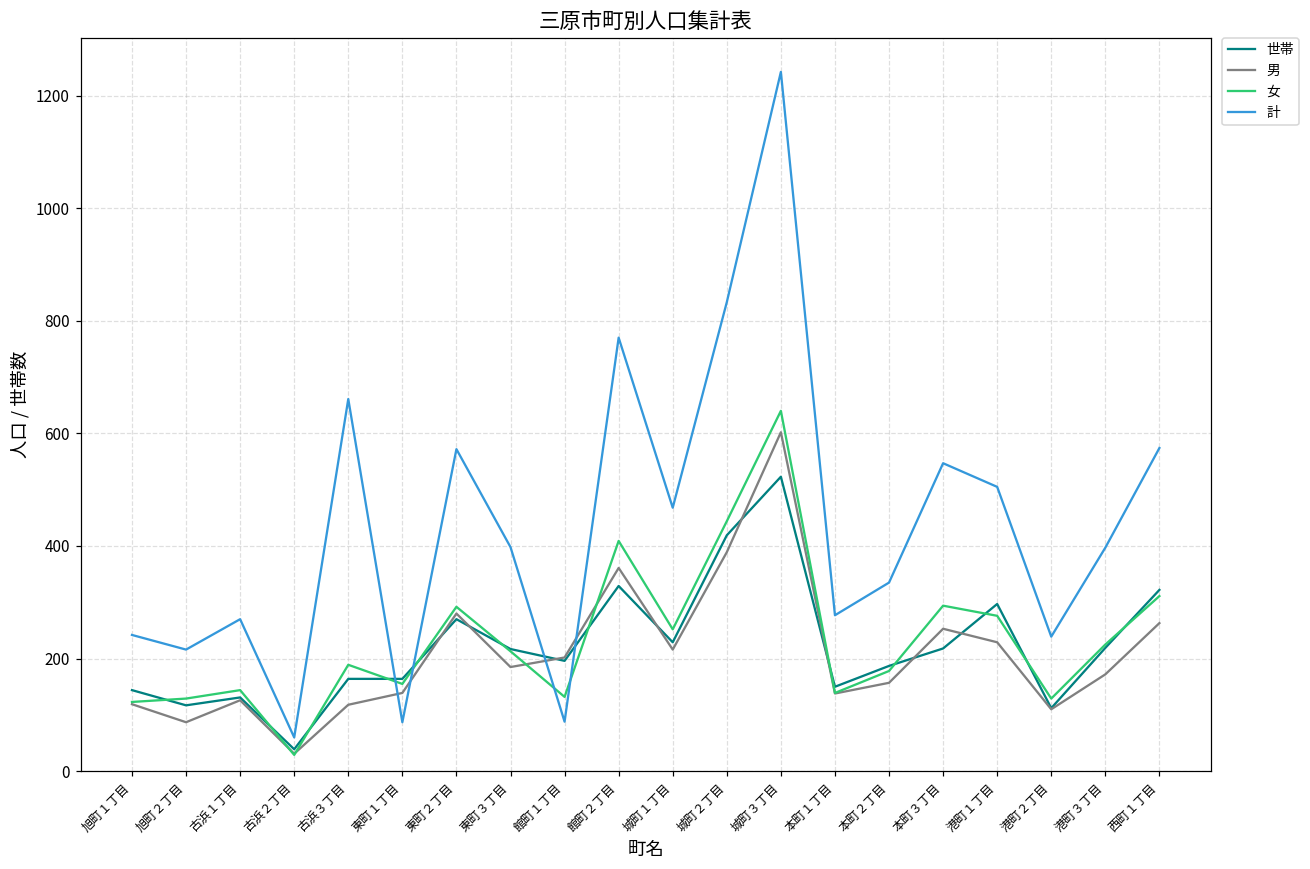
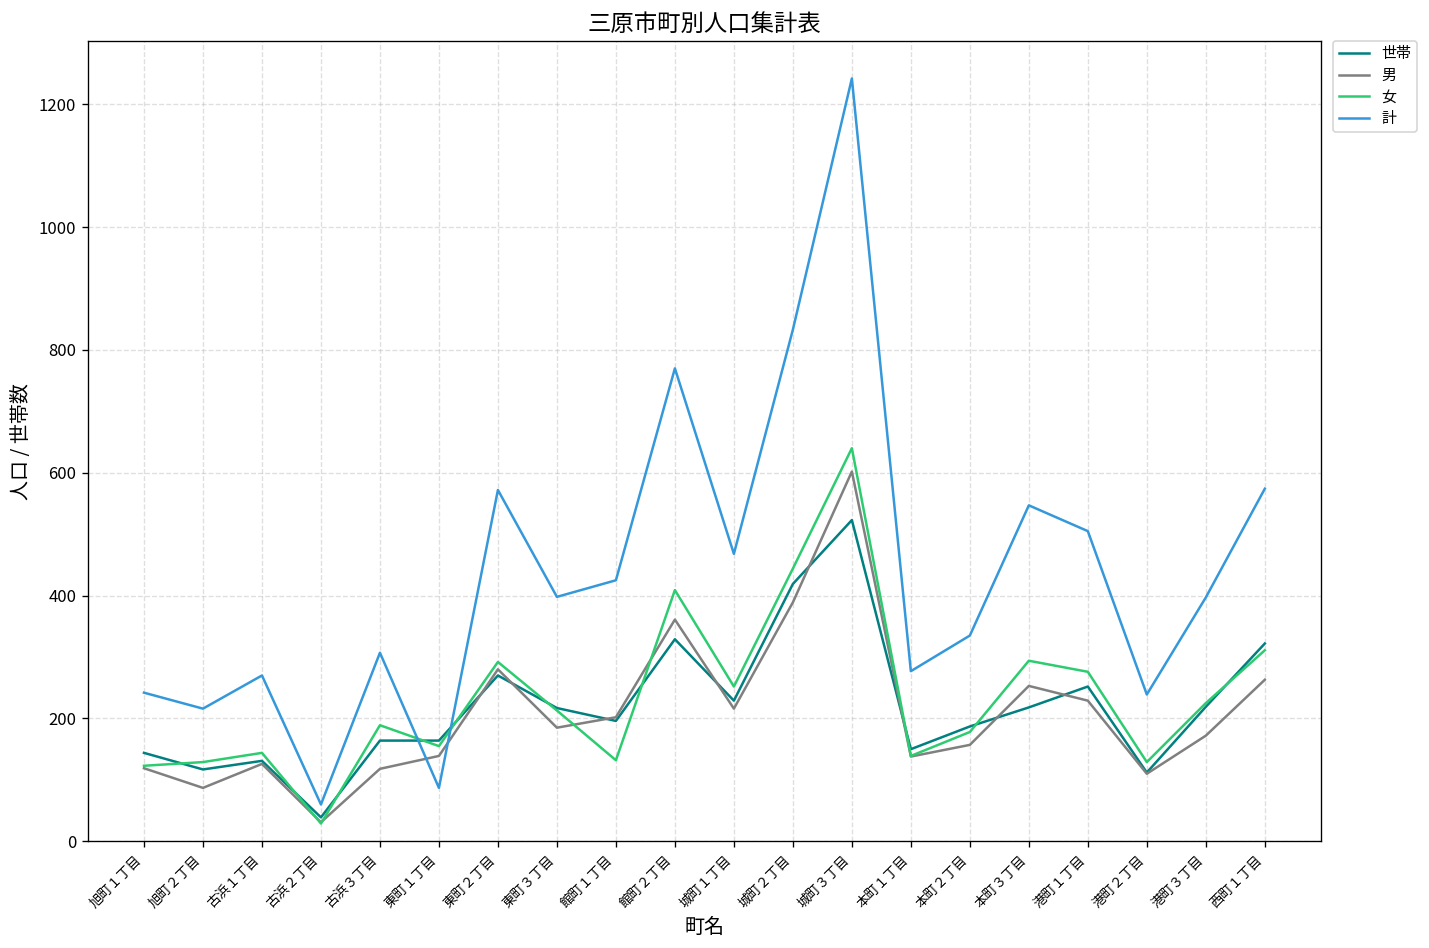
計, 古浜３丁目: 660 -> 310
計, 館町１丁目: 90 -> 430
世帯, 港町１丁目: 300 -> 250
